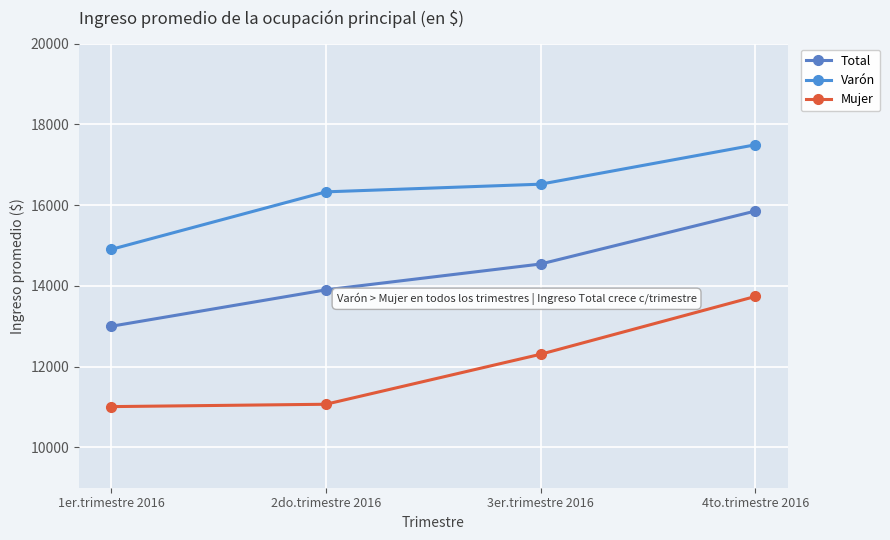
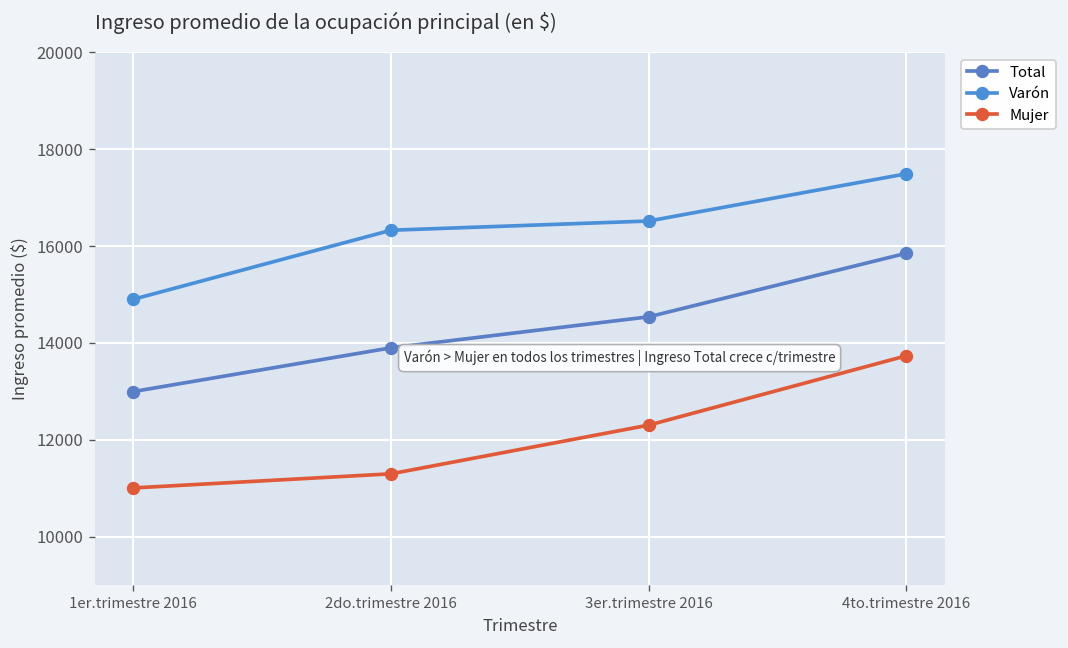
Mujer, 2do.trimestre 2016: 11100 -> 11300
